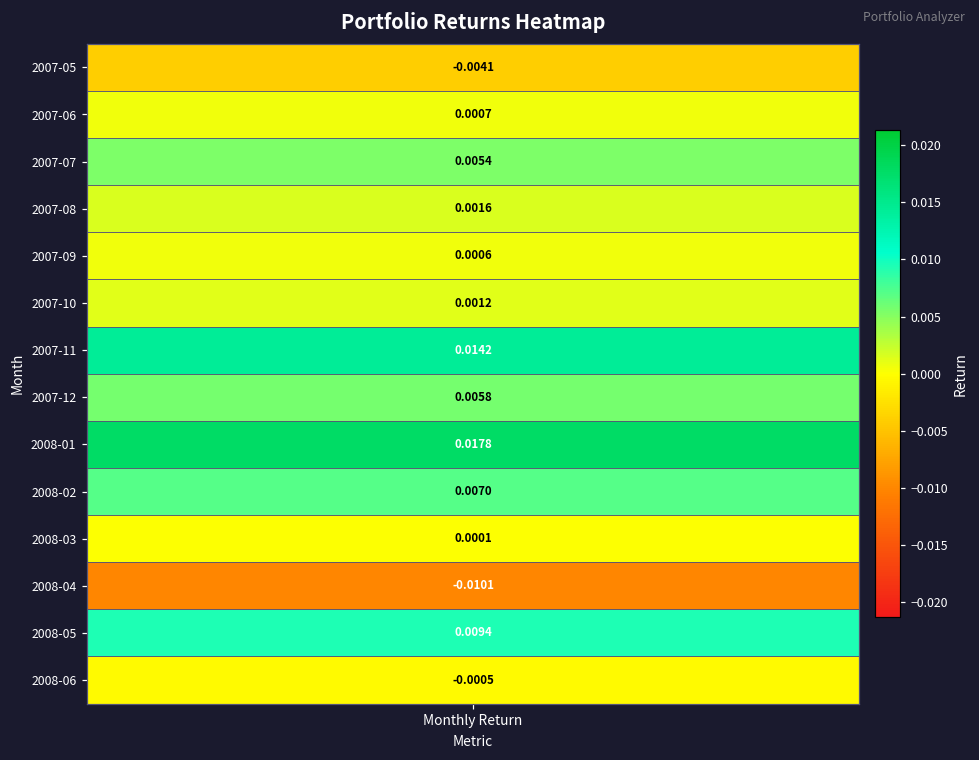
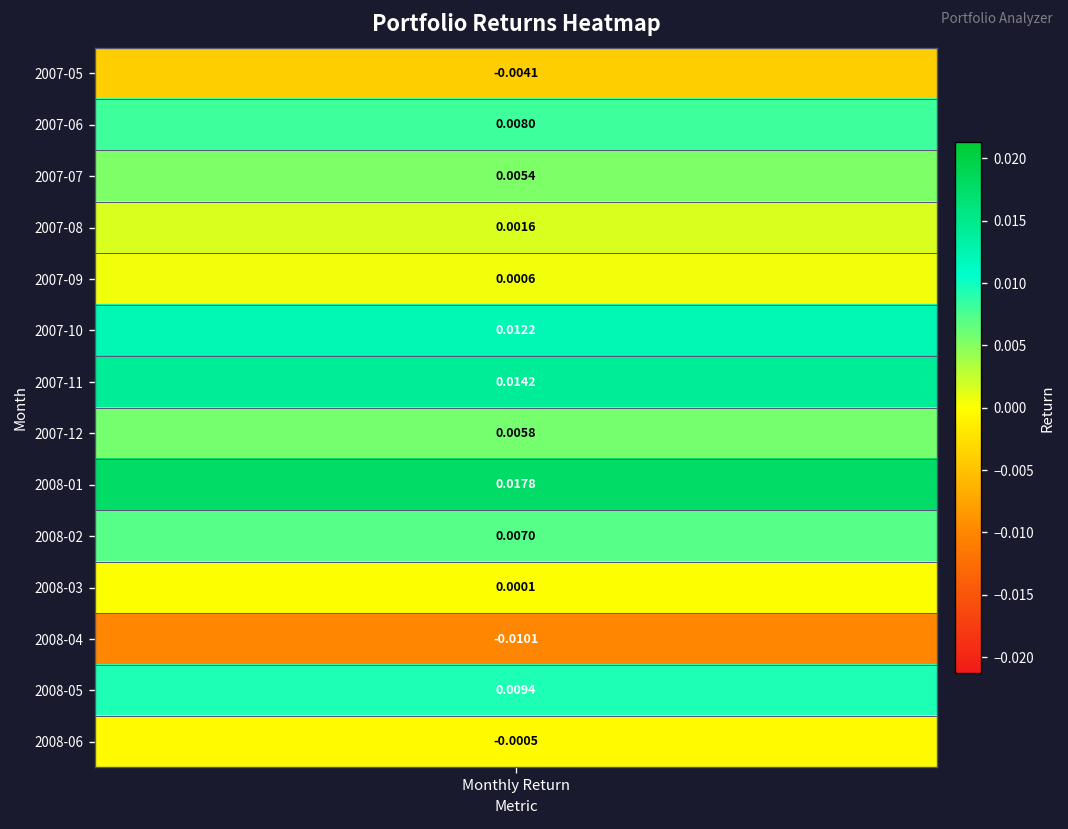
2007-06, Monthly Return: 0.0007 -> 0.0080
2007-10, Monthly Return: 0.0012 -> 0.0122
